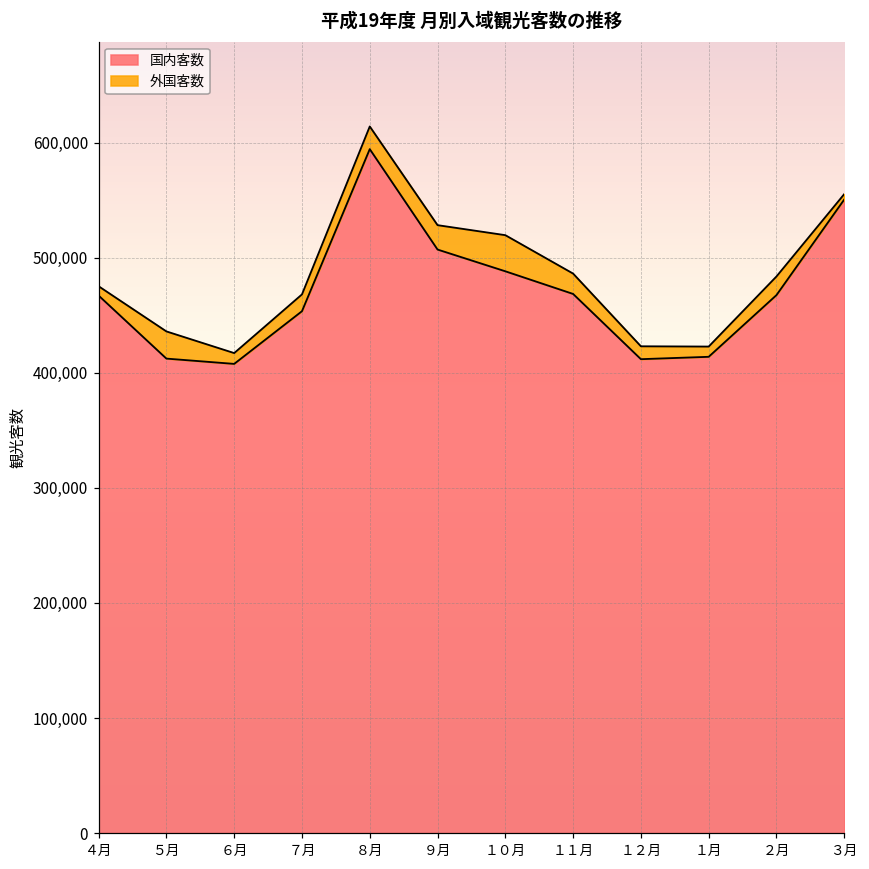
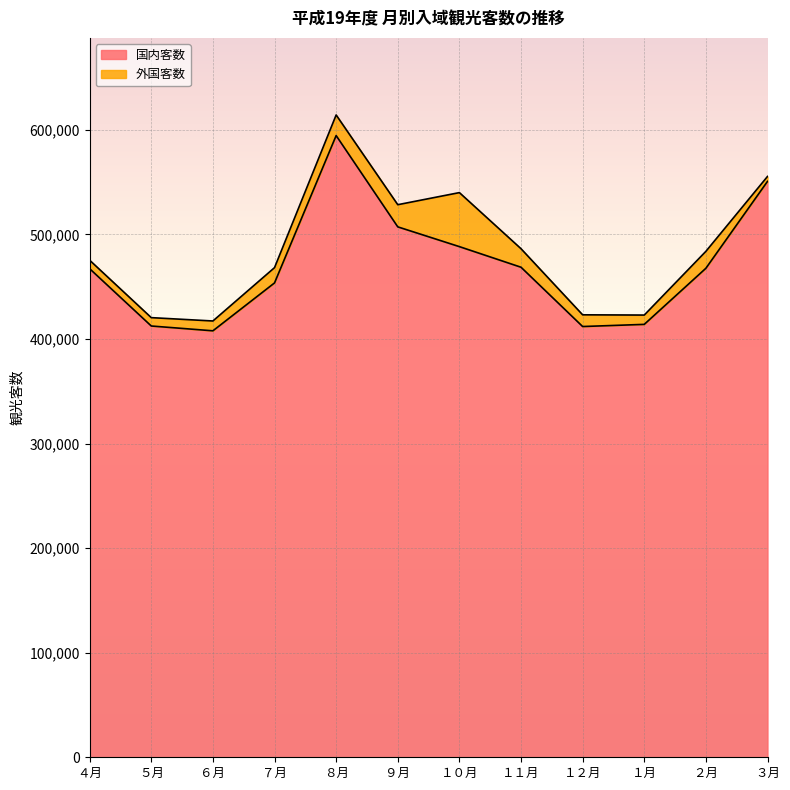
外国客数, ５月: 24,000 -> 8,000
外国客数, １０月: 31,000 -> 52,000
